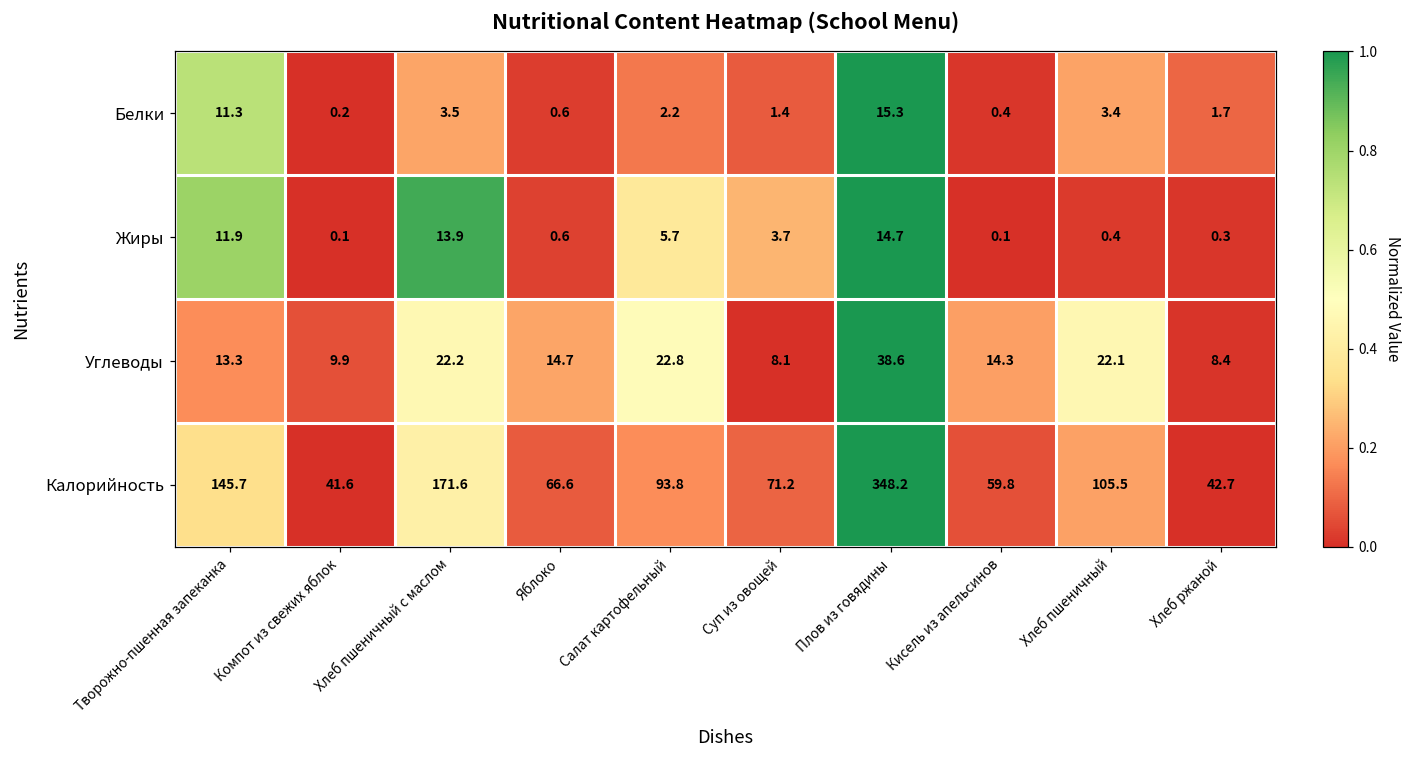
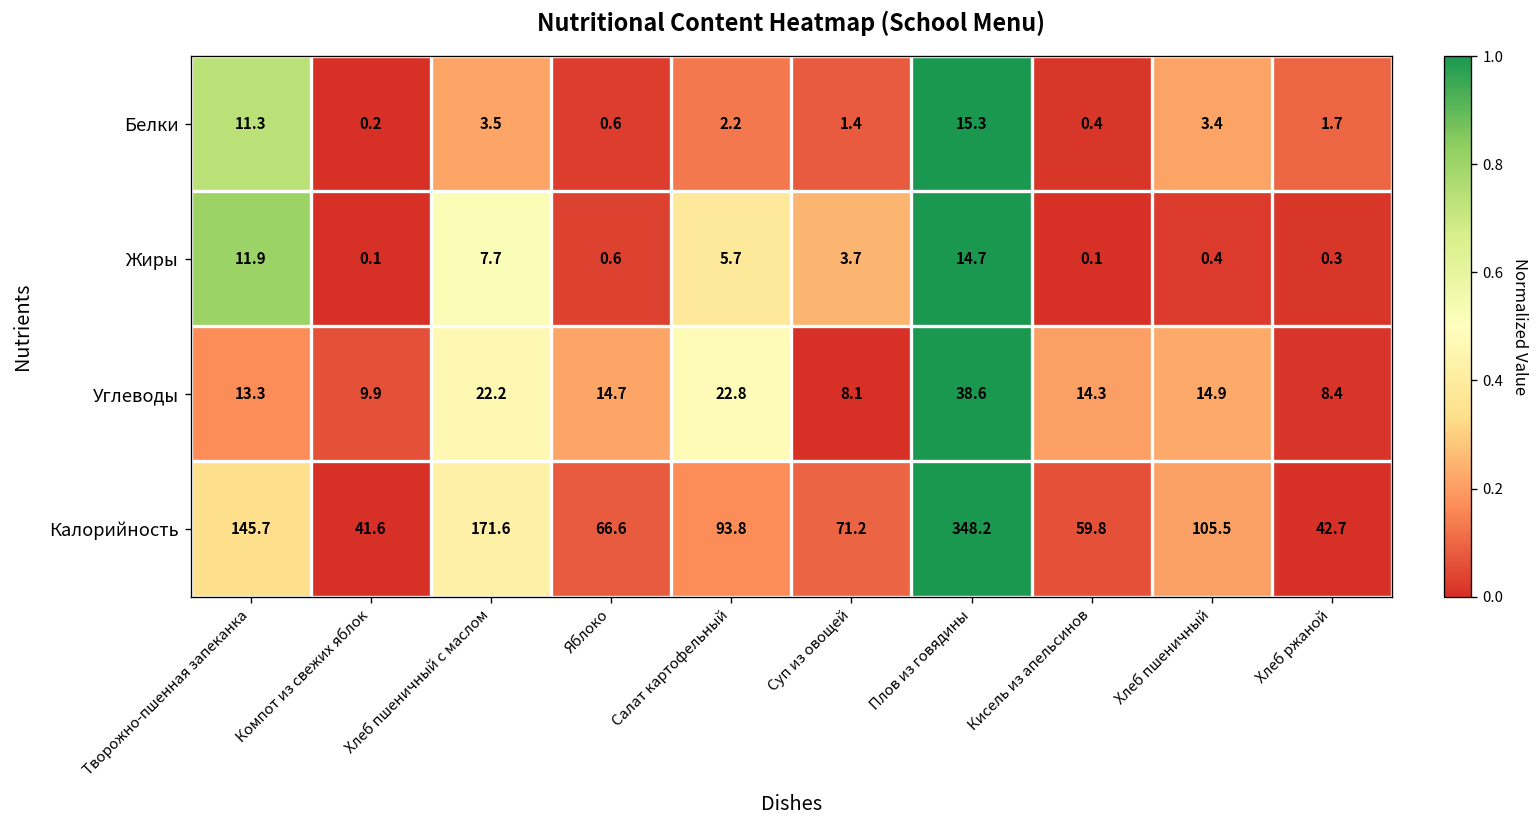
Жиры, Хлеб пшеничный с маслом: 13.9 -> 7.7
Углеводы, Хлеб пшеничный: 22.1 -> 14.9
